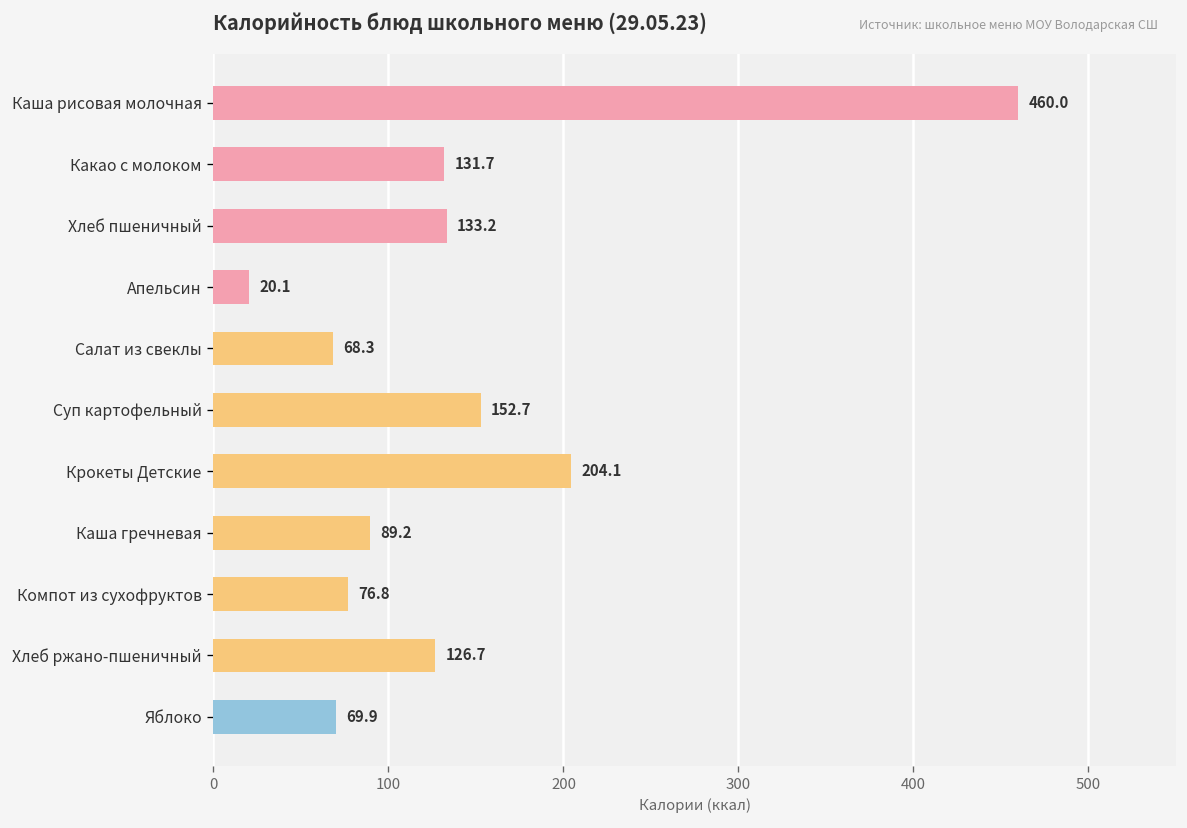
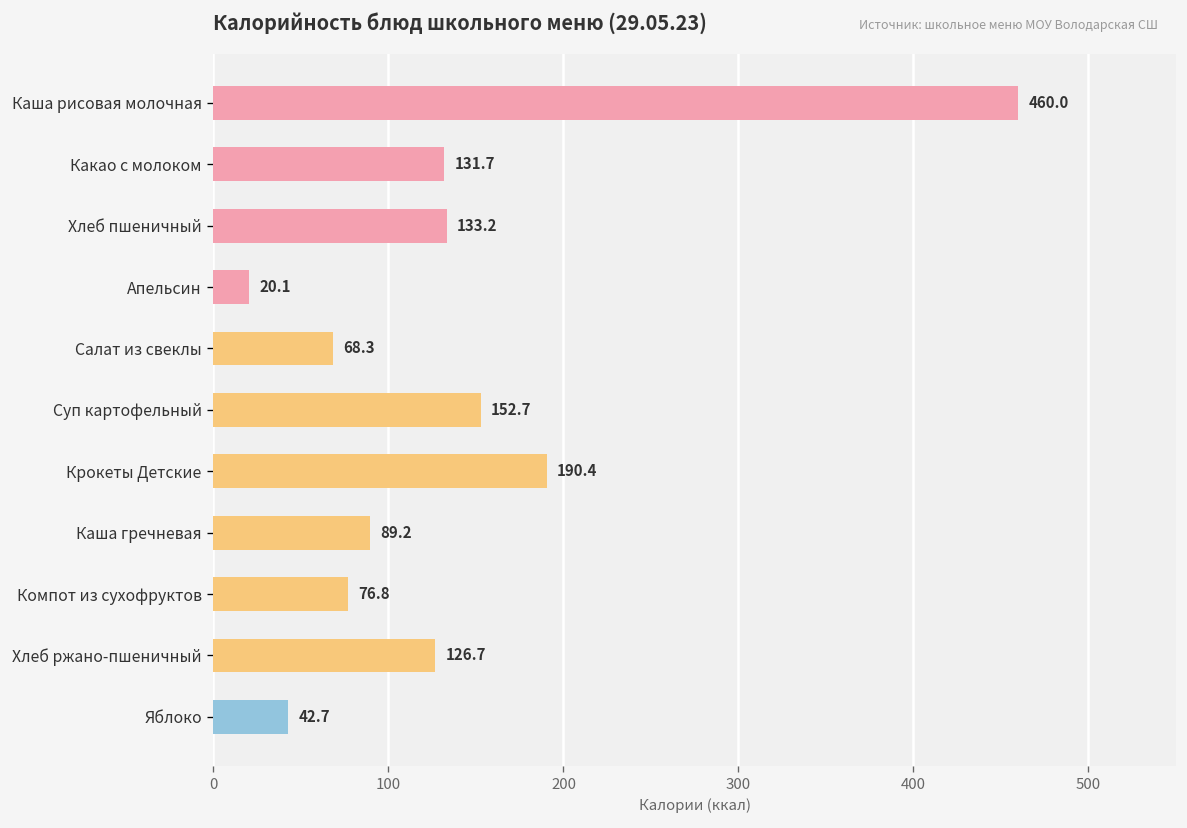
Крокеты Детские: 204.1 -> 190.4
Яблоко: 69.9 -> 42.7
